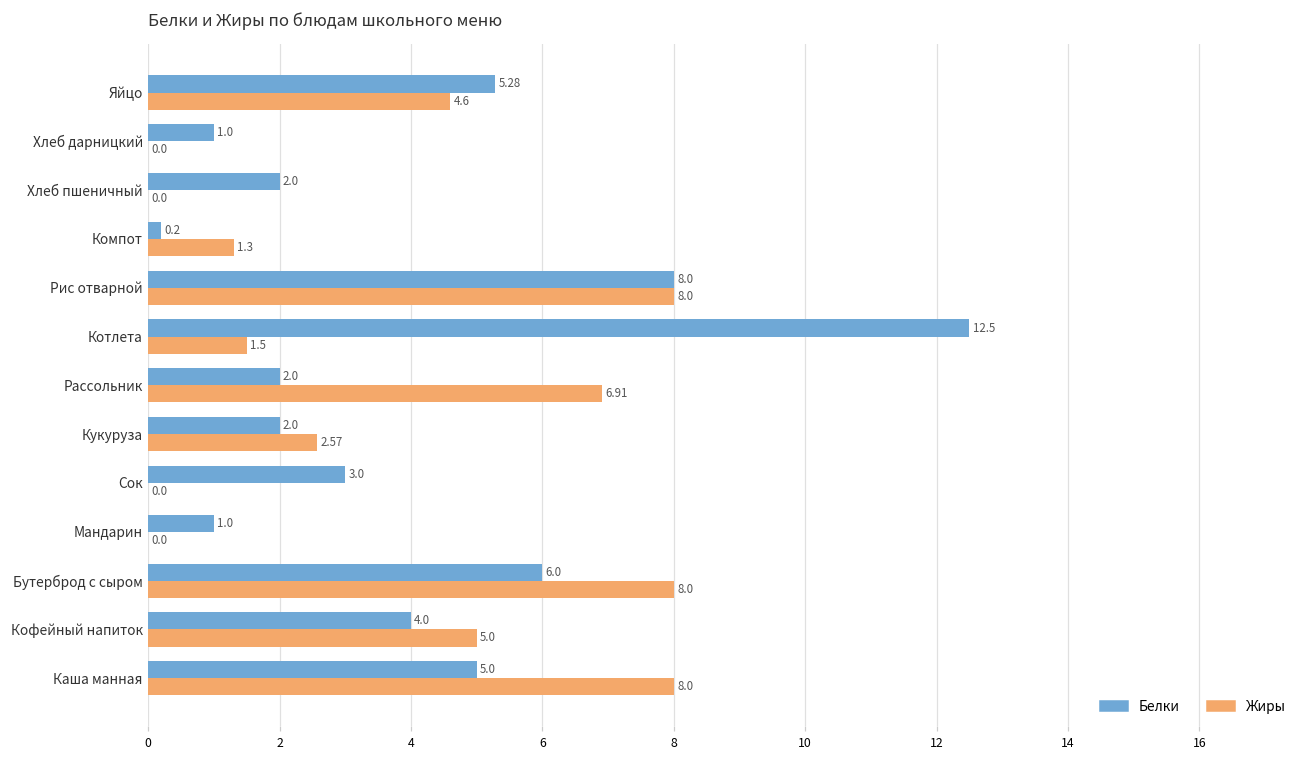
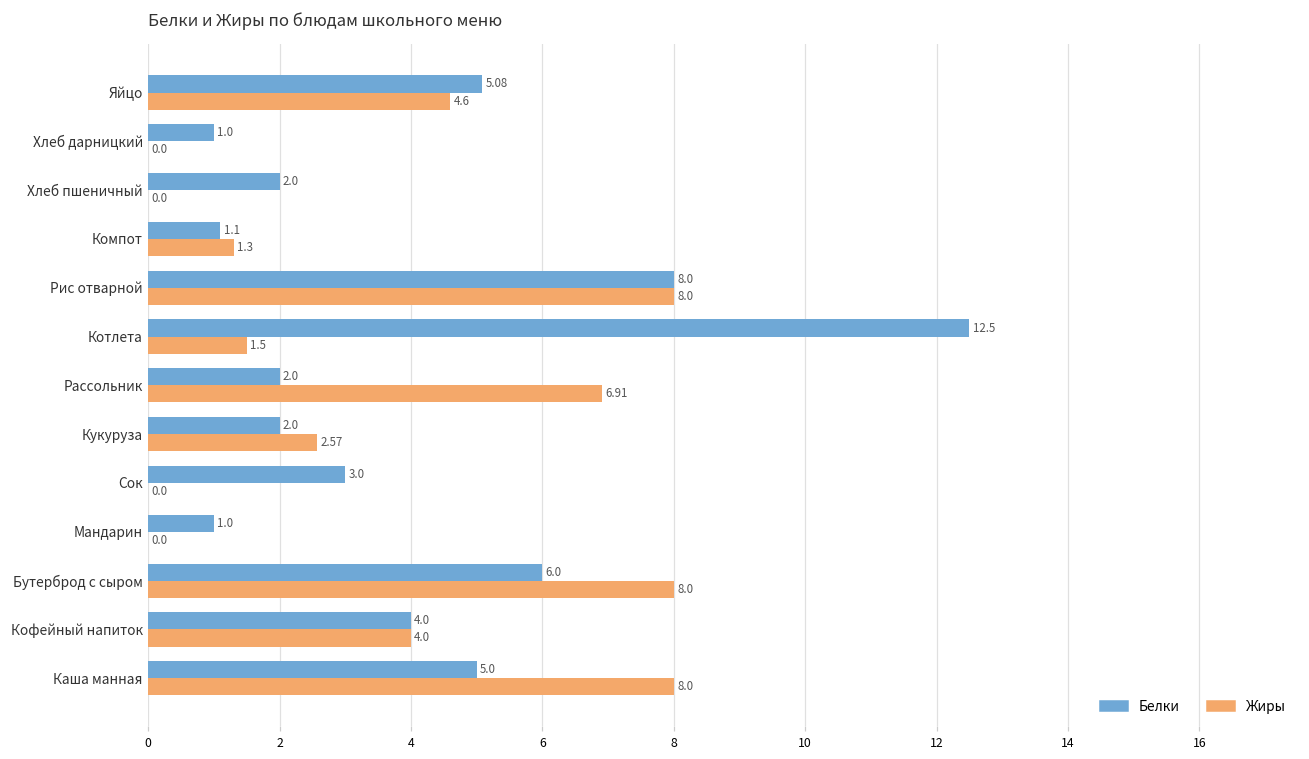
Белки, Яйцо: 5.28 -> 5.08
Белки, Компот: 0.2 -> 1.1
Жиры, Кофейный напиток: 5.0 -> 4.0
